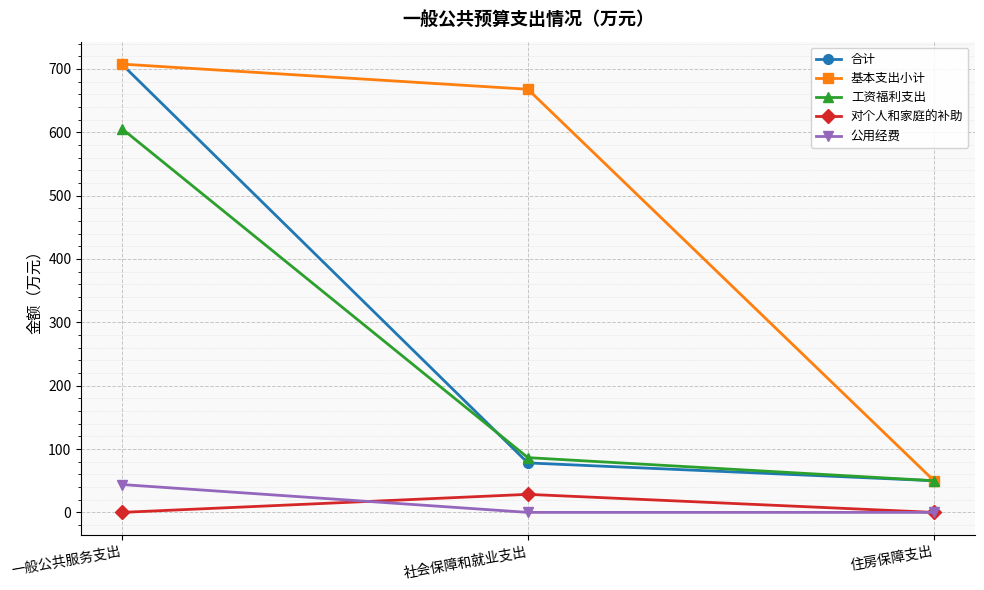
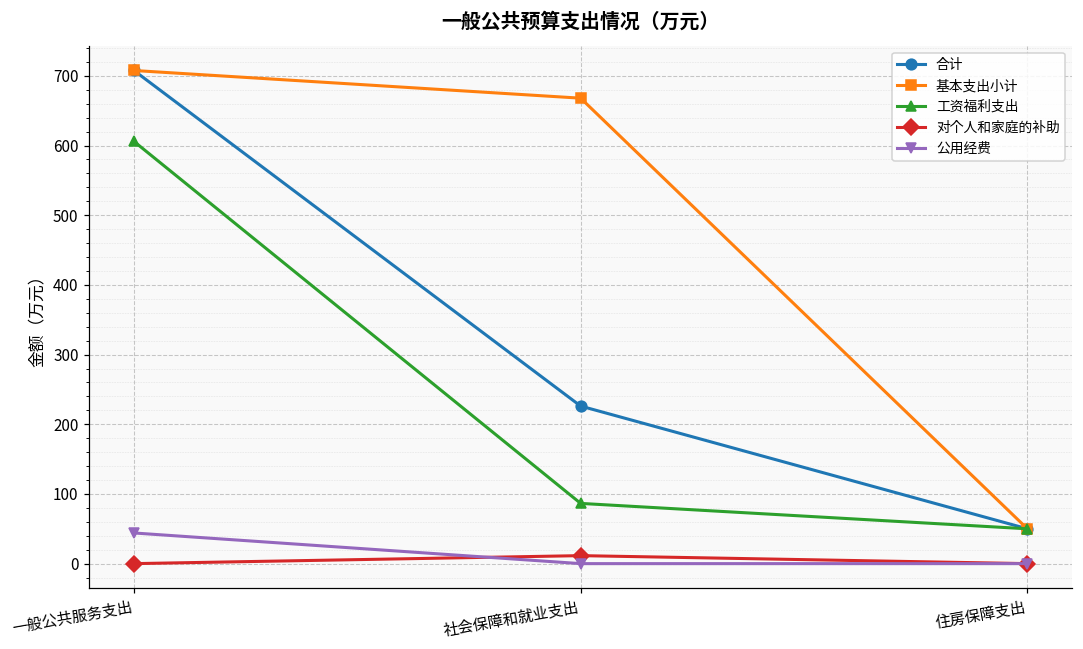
合计, 社会保障和就业支出: 80 -> 230
对个人和家庭的补助, 社会保障和就业支出: 30 -> 10
